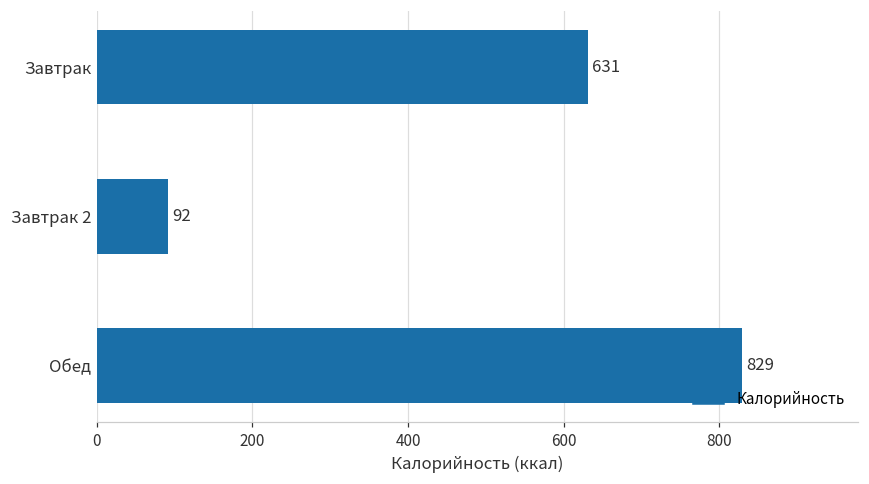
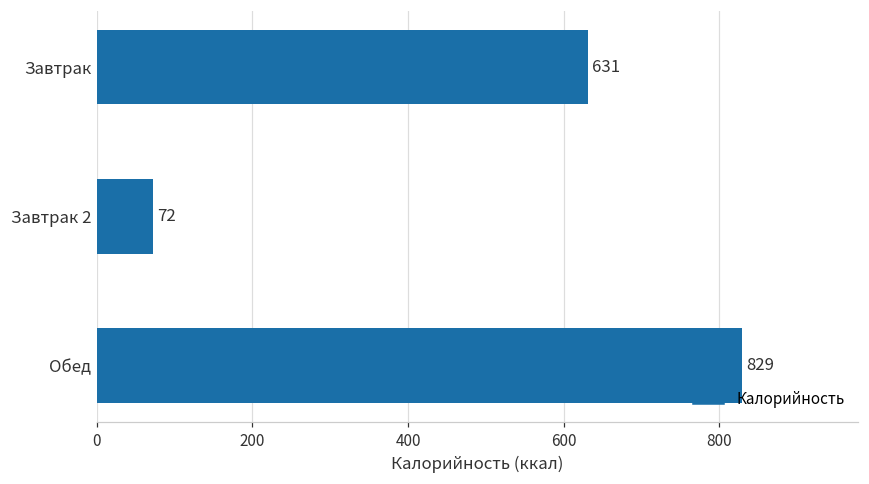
Завтрак 2: 92 -> 72
